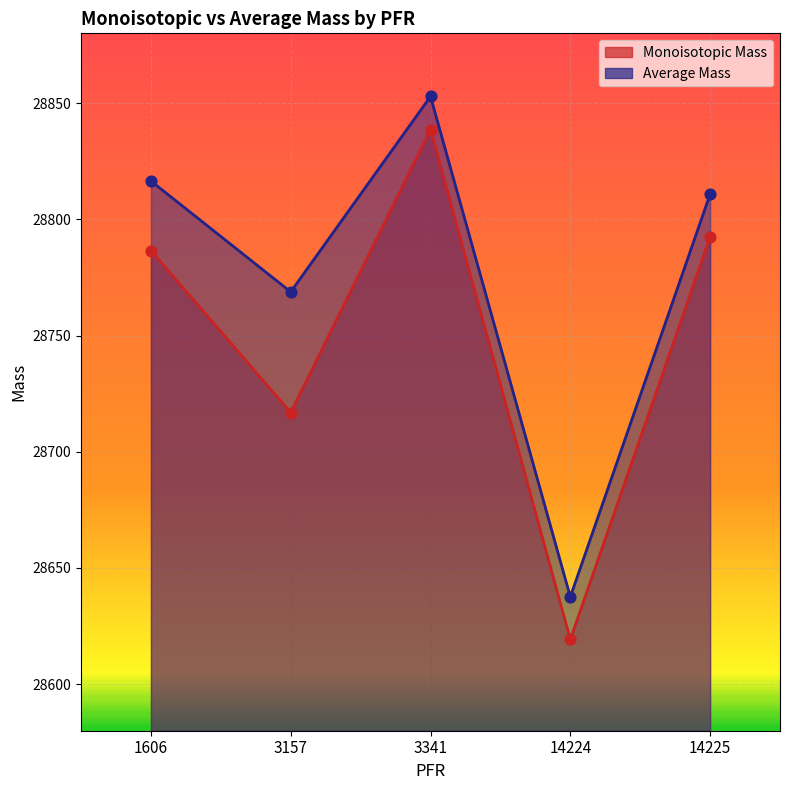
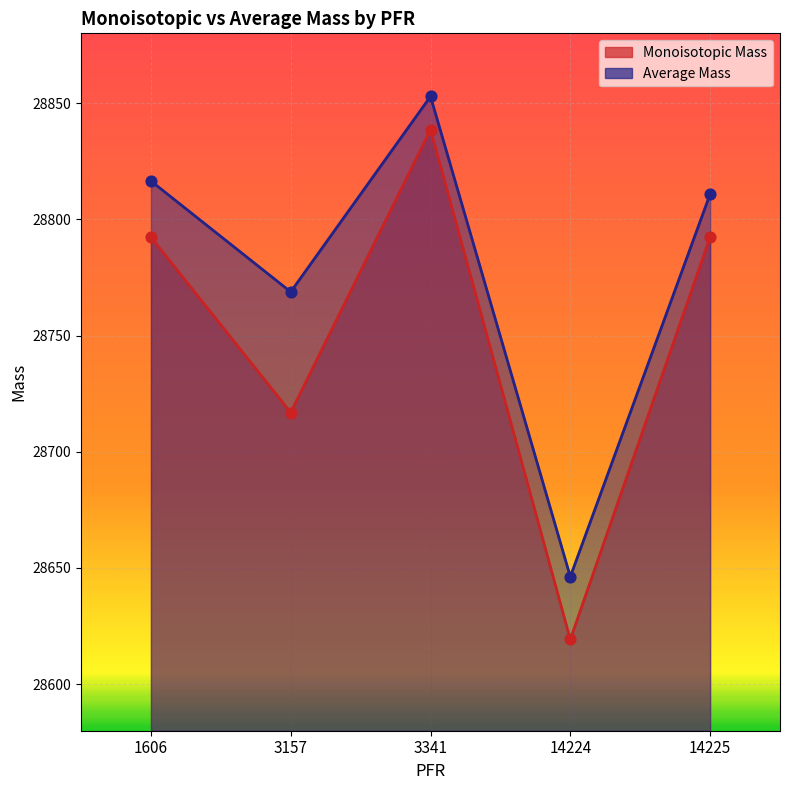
Monoisotopic Mass, 1606: 28787 -> 28792
Average Mass, 14224: 28638 -> 28646
